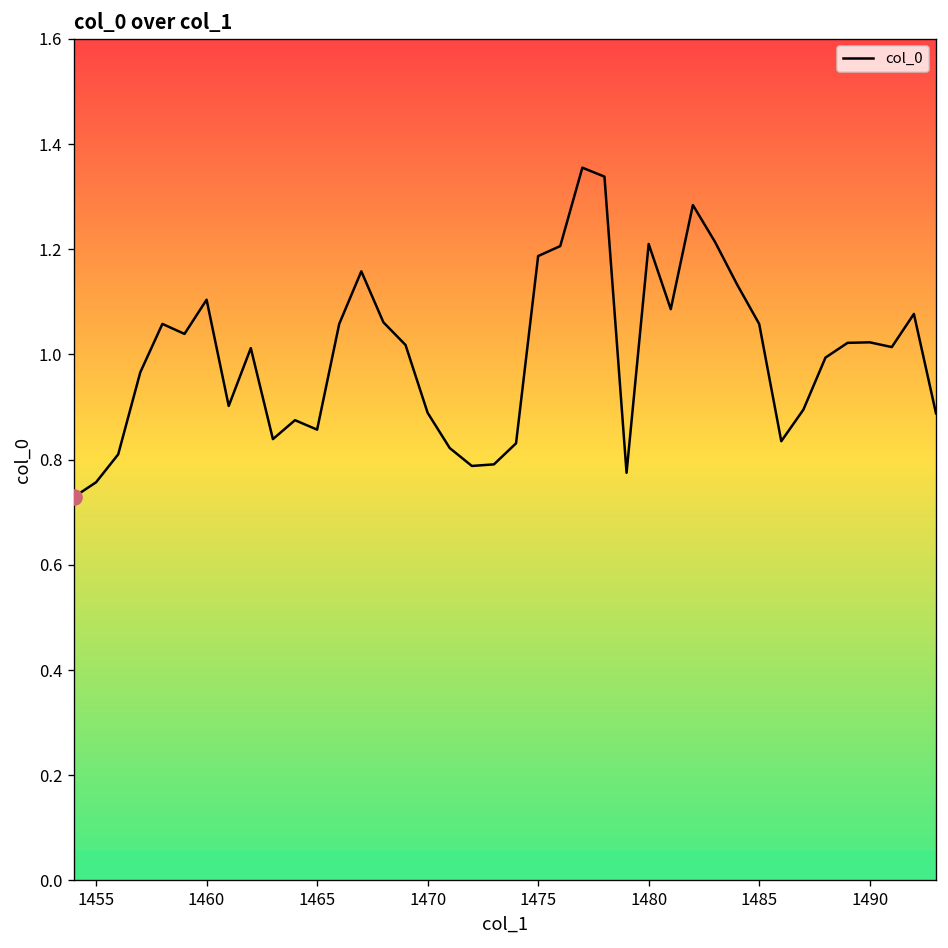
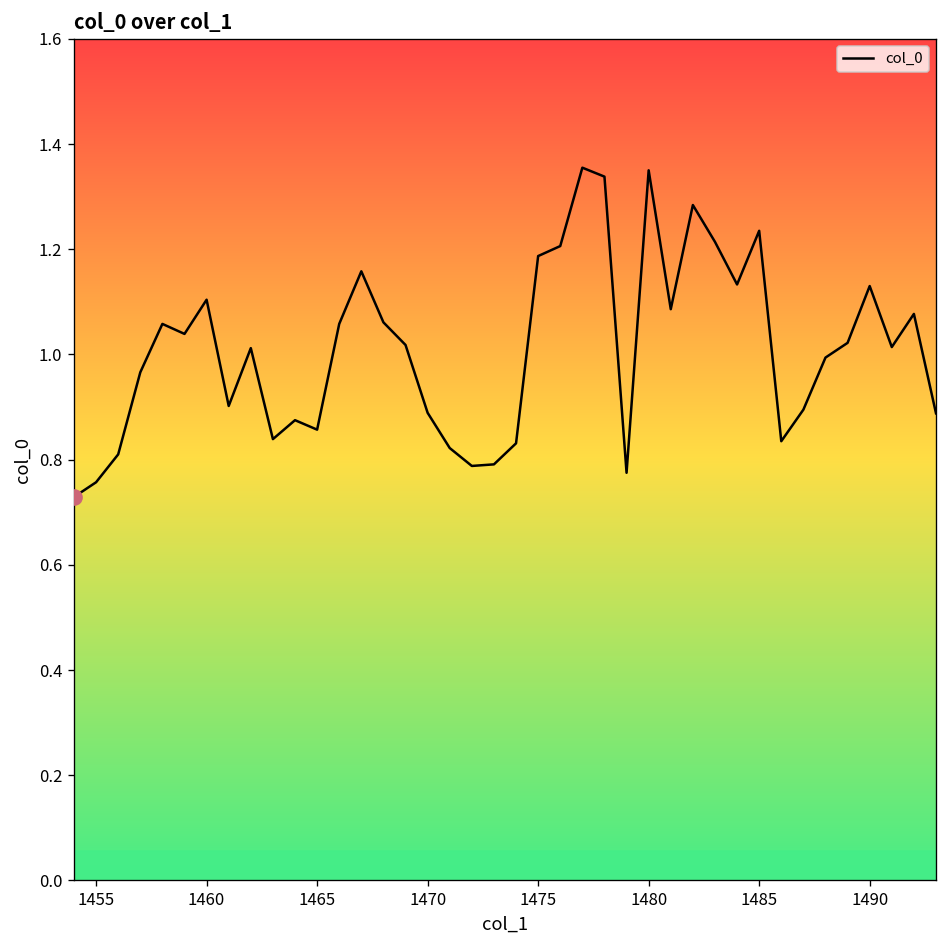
col_0, 1480: 1.21 -> 1.35
col_0, 1485: 1.06 -> 1.24
col_0, 1490: 1.02 -> 1.13
